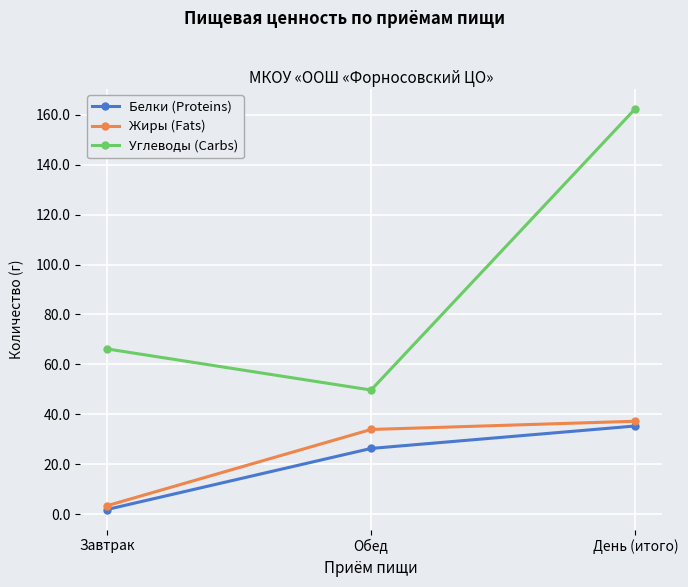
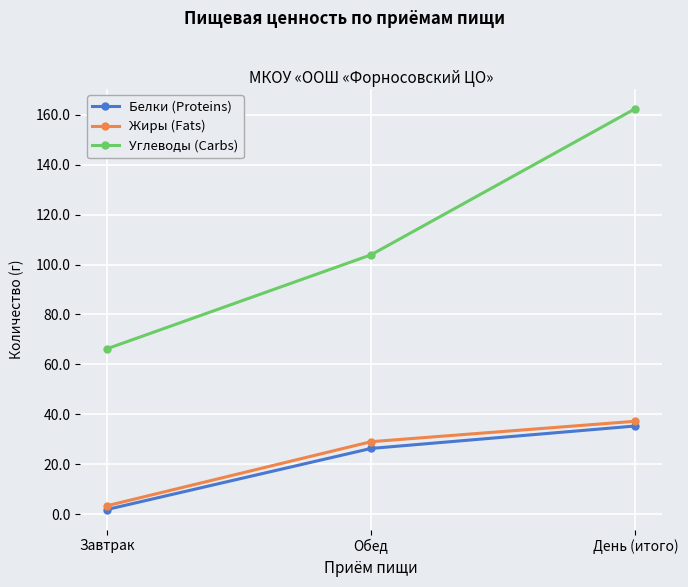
Жиры (Fats), Обед: 34 -> 29
Углеводы (Carbs), Обед: 50 -> 104
